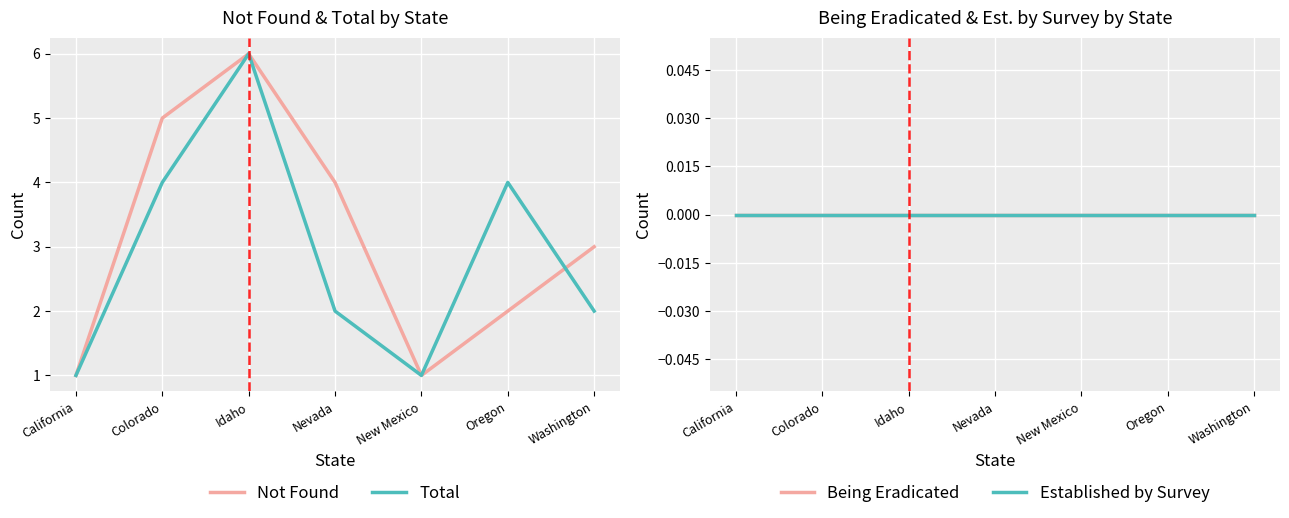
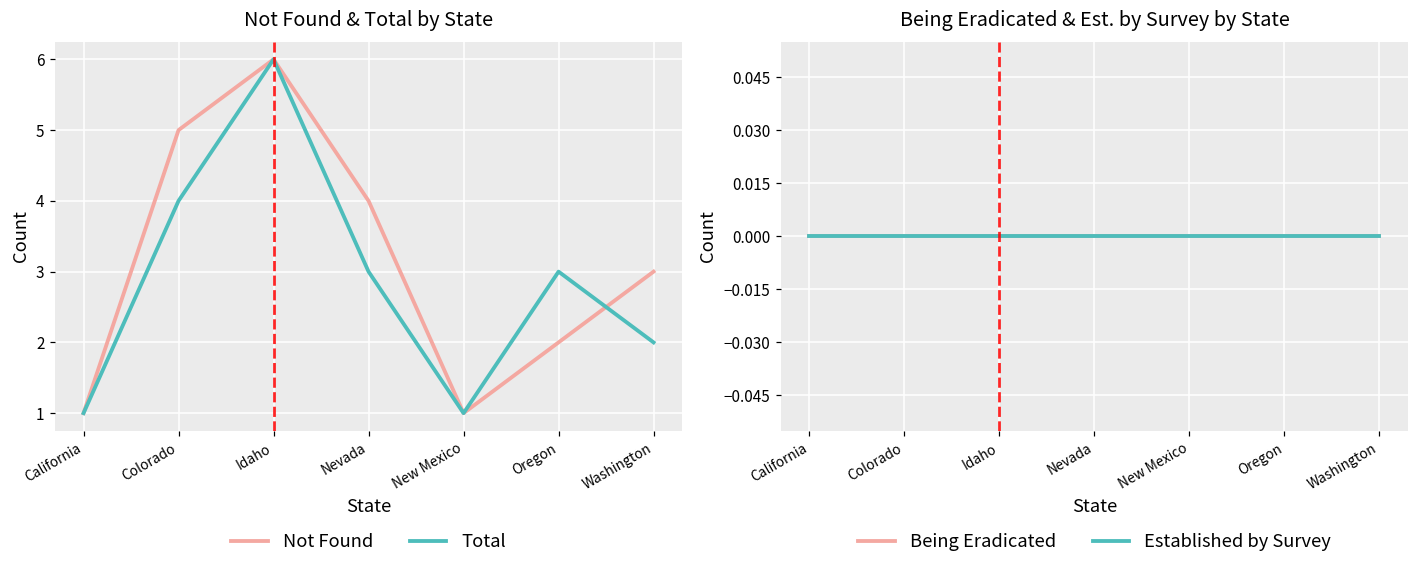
Not Found & Total by State, Total, Nevada: 2 -> 3
Not Found & Total by State, Total, Oregon: 4 -> 3
